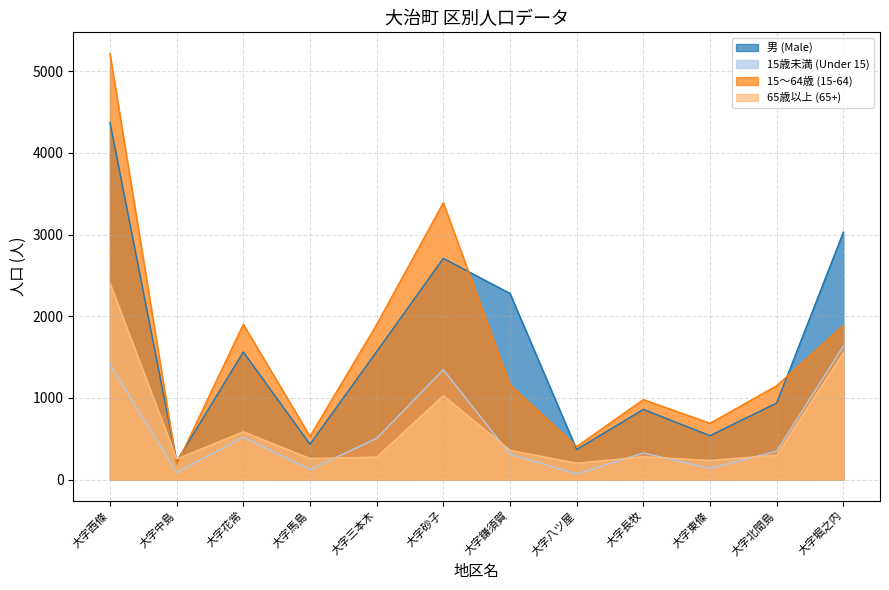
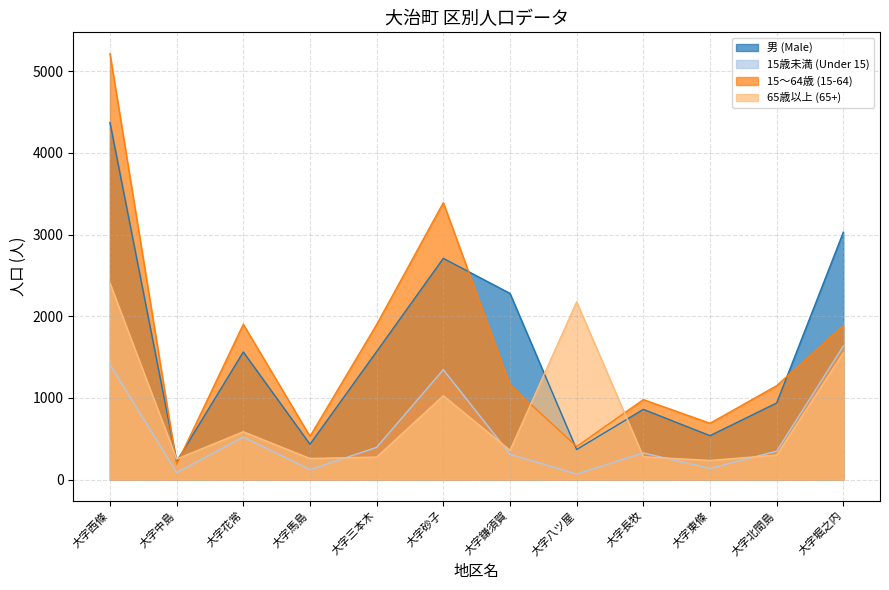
15歳未満 (Under 15), 大字三本木: 500 -> 400
65歳以上 (65+), 大字八ツ屋: 200 -> 2200
